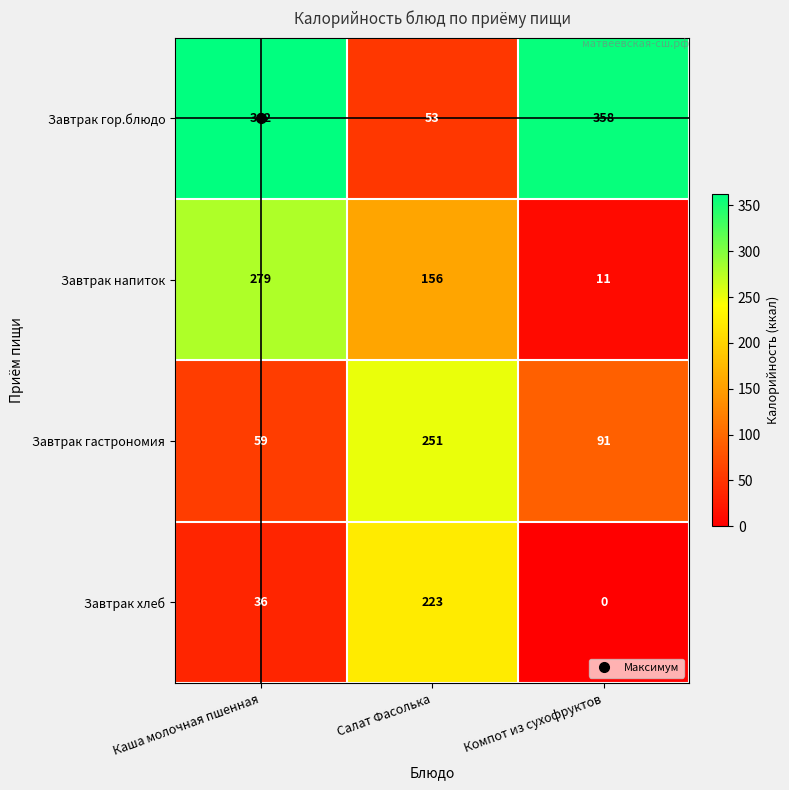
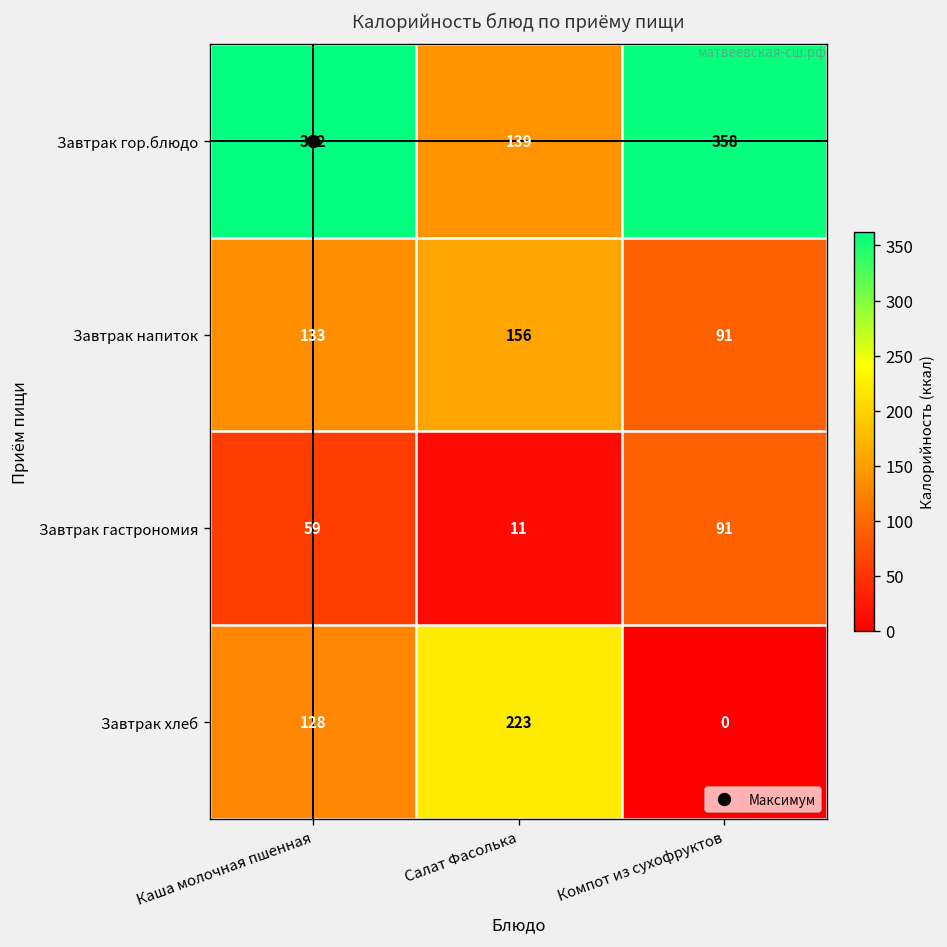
Завтрак гор.блюдо, Салат Фасолька: 53 -> 139
Завтрак напиток, Каша молочная пшенная: 279 -> 133
Завтрак напиток, Компот из сухофруктов: 11 -> 91
Завтрак гастрономия, Салат Фасолька: 251 -> 11
Завтрак хлеб, Каша молочная пшенная: 36 -> 128
